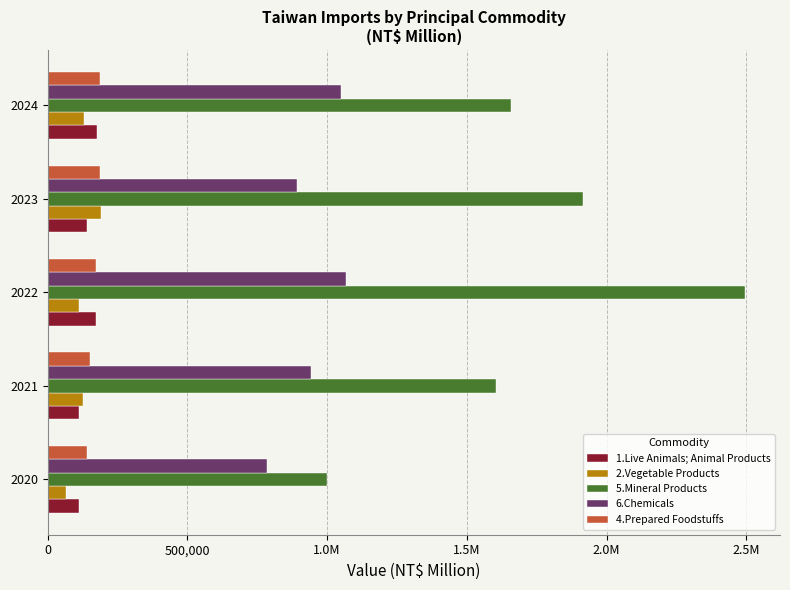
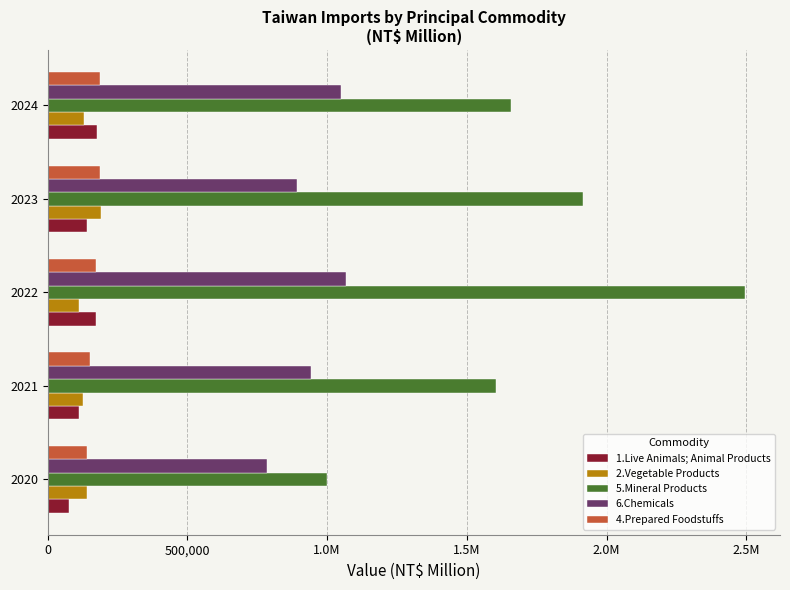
2.Vegetable Products, 2020: 70,000 -> 140,000
1.Live Animals; Animal Products, 2020: 110,000 -> 70,000
